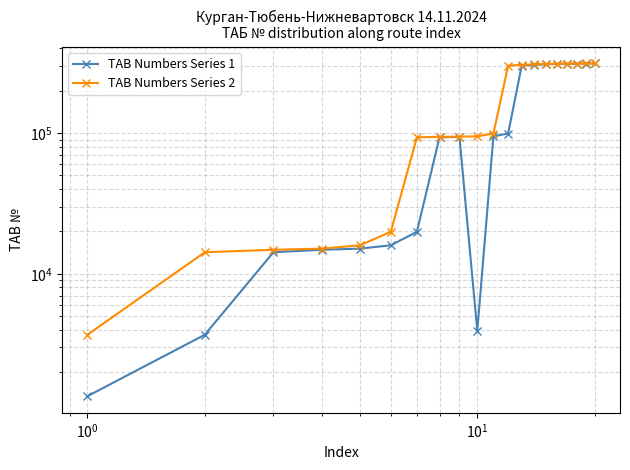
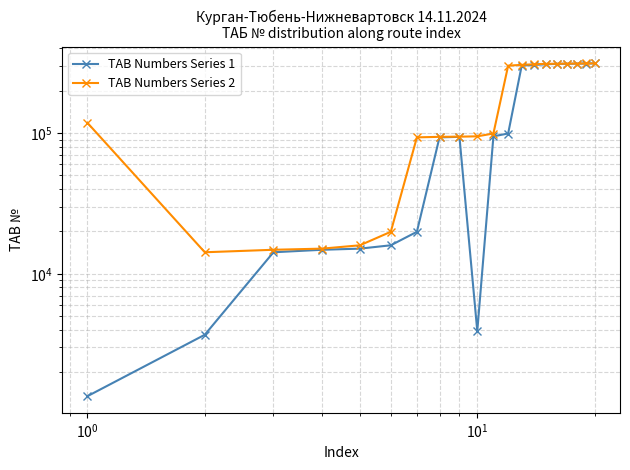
TAB Numbers Series 2, 10^0: 3700 -> 120000
